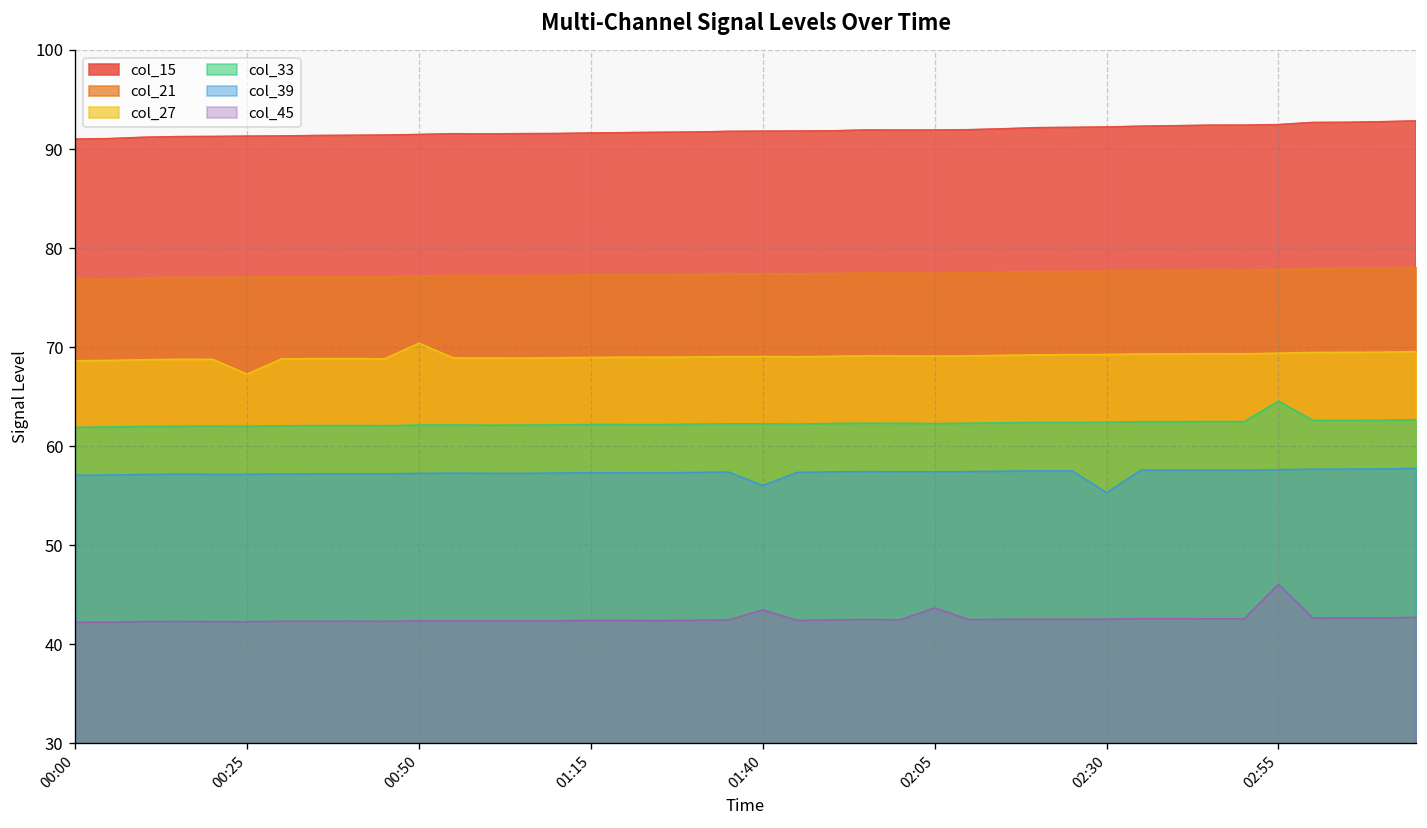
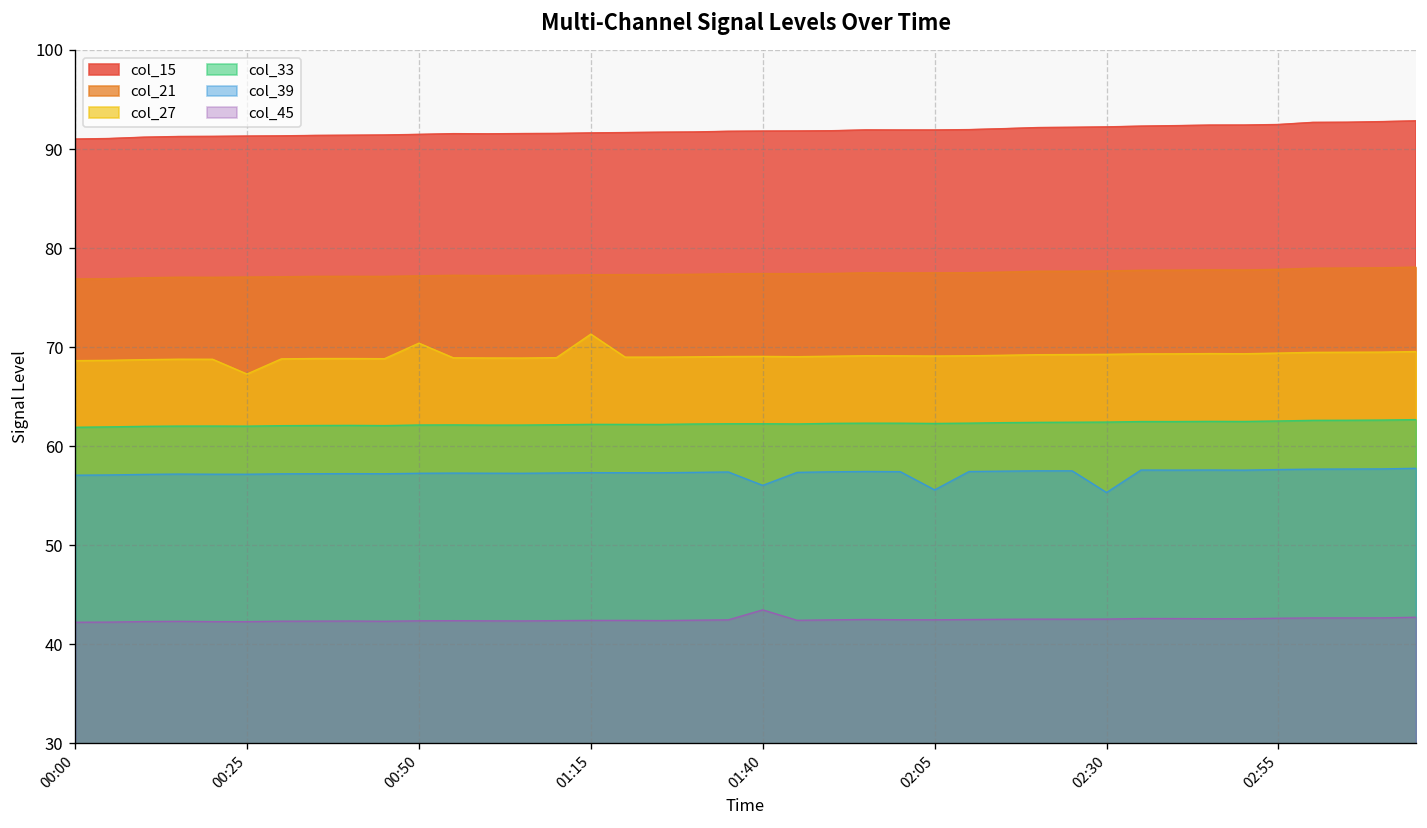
col_27, 01:15: 69 -> 71
col_39, 02:05: 57 -> 56
col_45, 02:05: 44 -> 42
col_33, 02:55: 65 -> 63
col_45, 02:55: 46 -> 43
